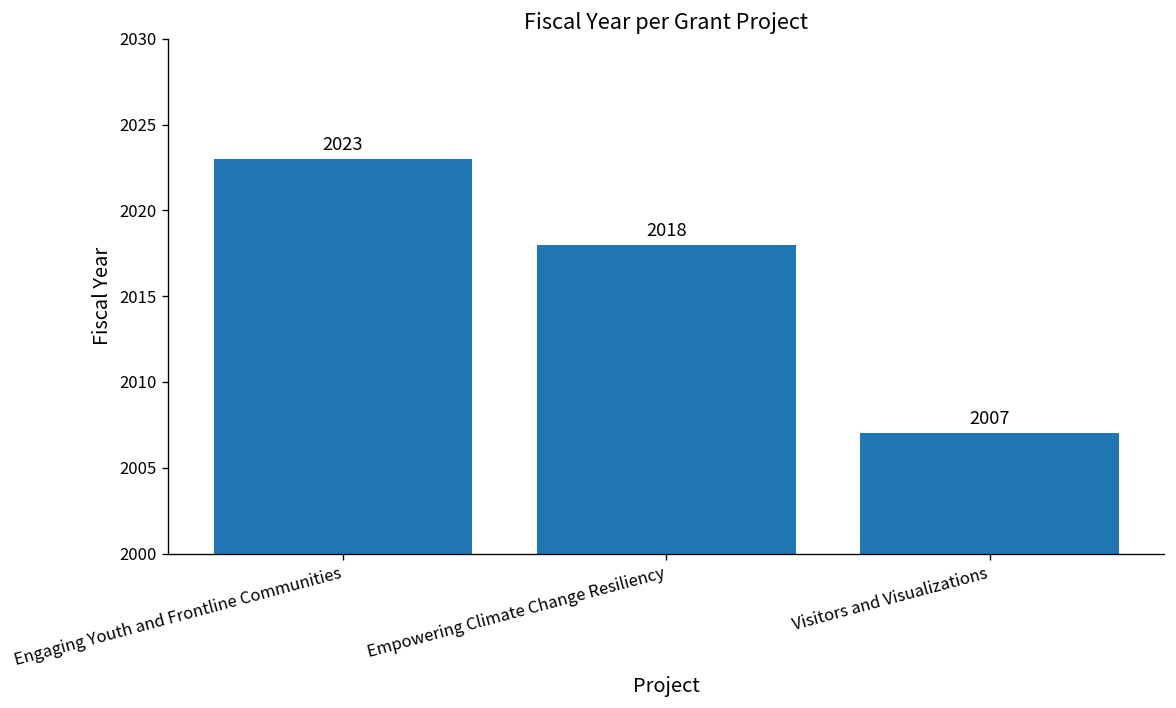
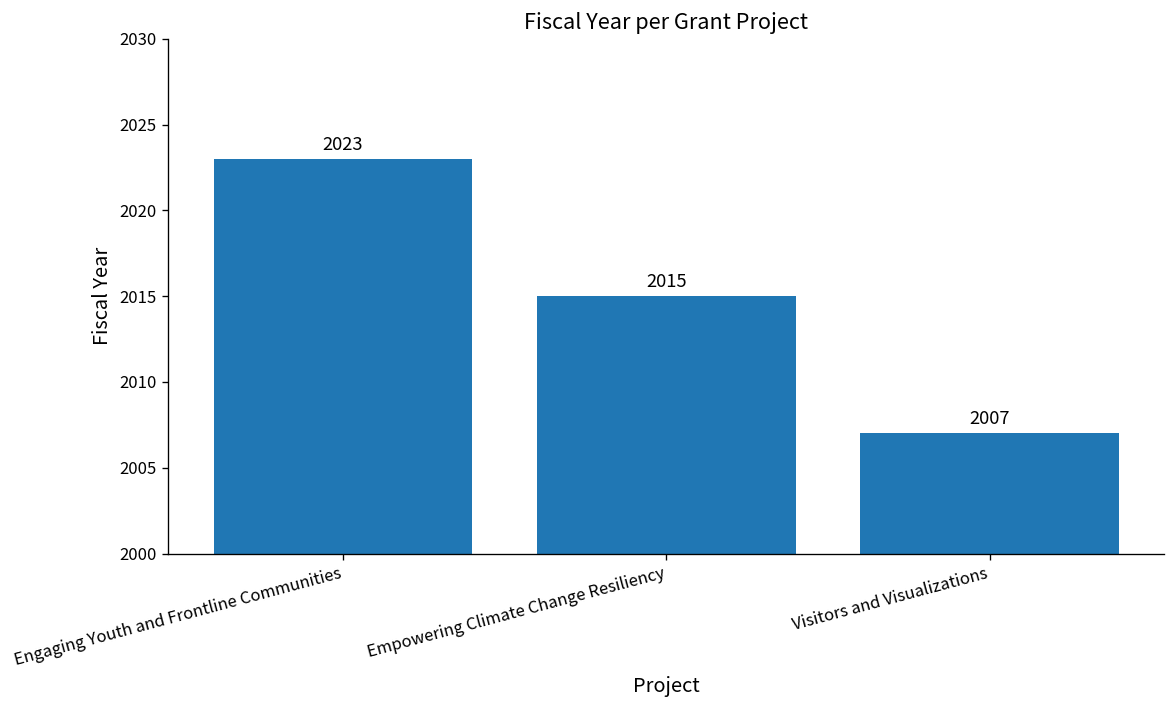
Empowering Climate Change Resiliency: 2018 -> 2015
